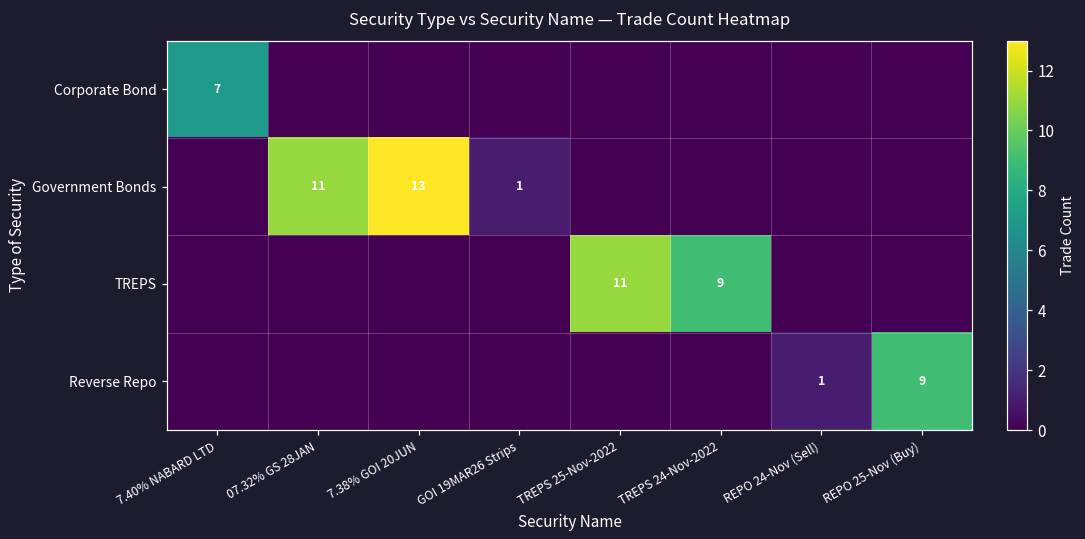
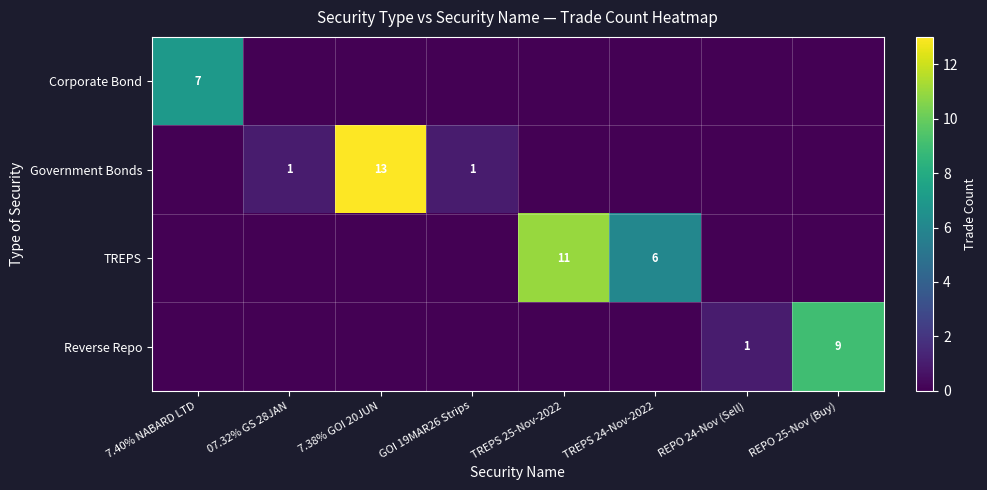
Government Bonds, 07.32% GS 28JAN: 11 -> 1
TREPS, TREPS 24-Nov-2022: 9 -> 6
